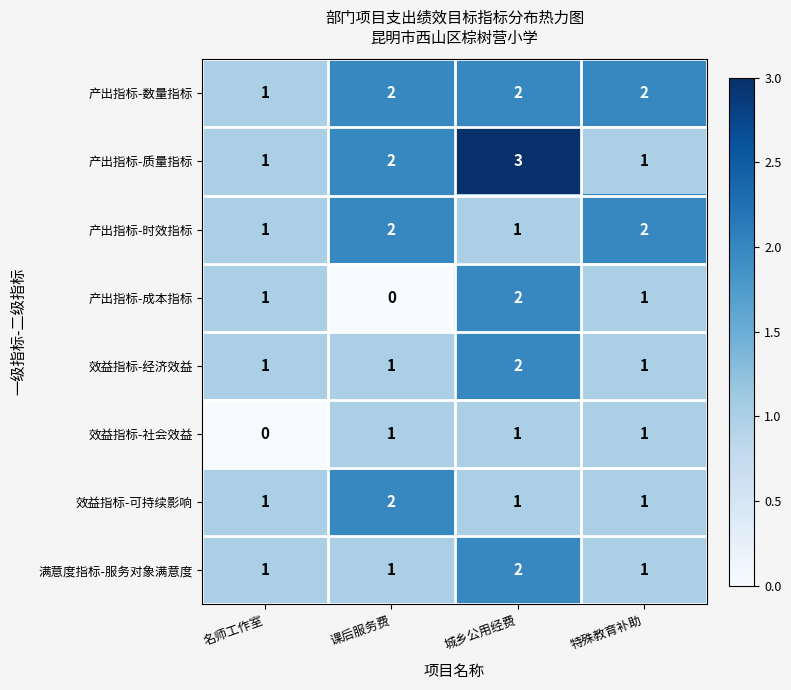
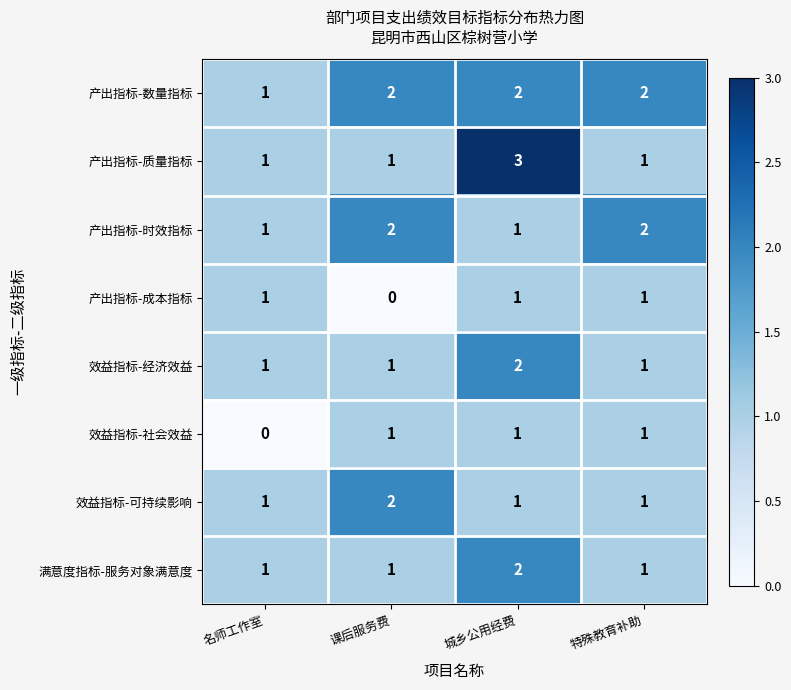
产出指标-质量指标, 课后服务费: 2 -> 1
产出指标-成本指标, 城乡公用经费: 2 -> 1
